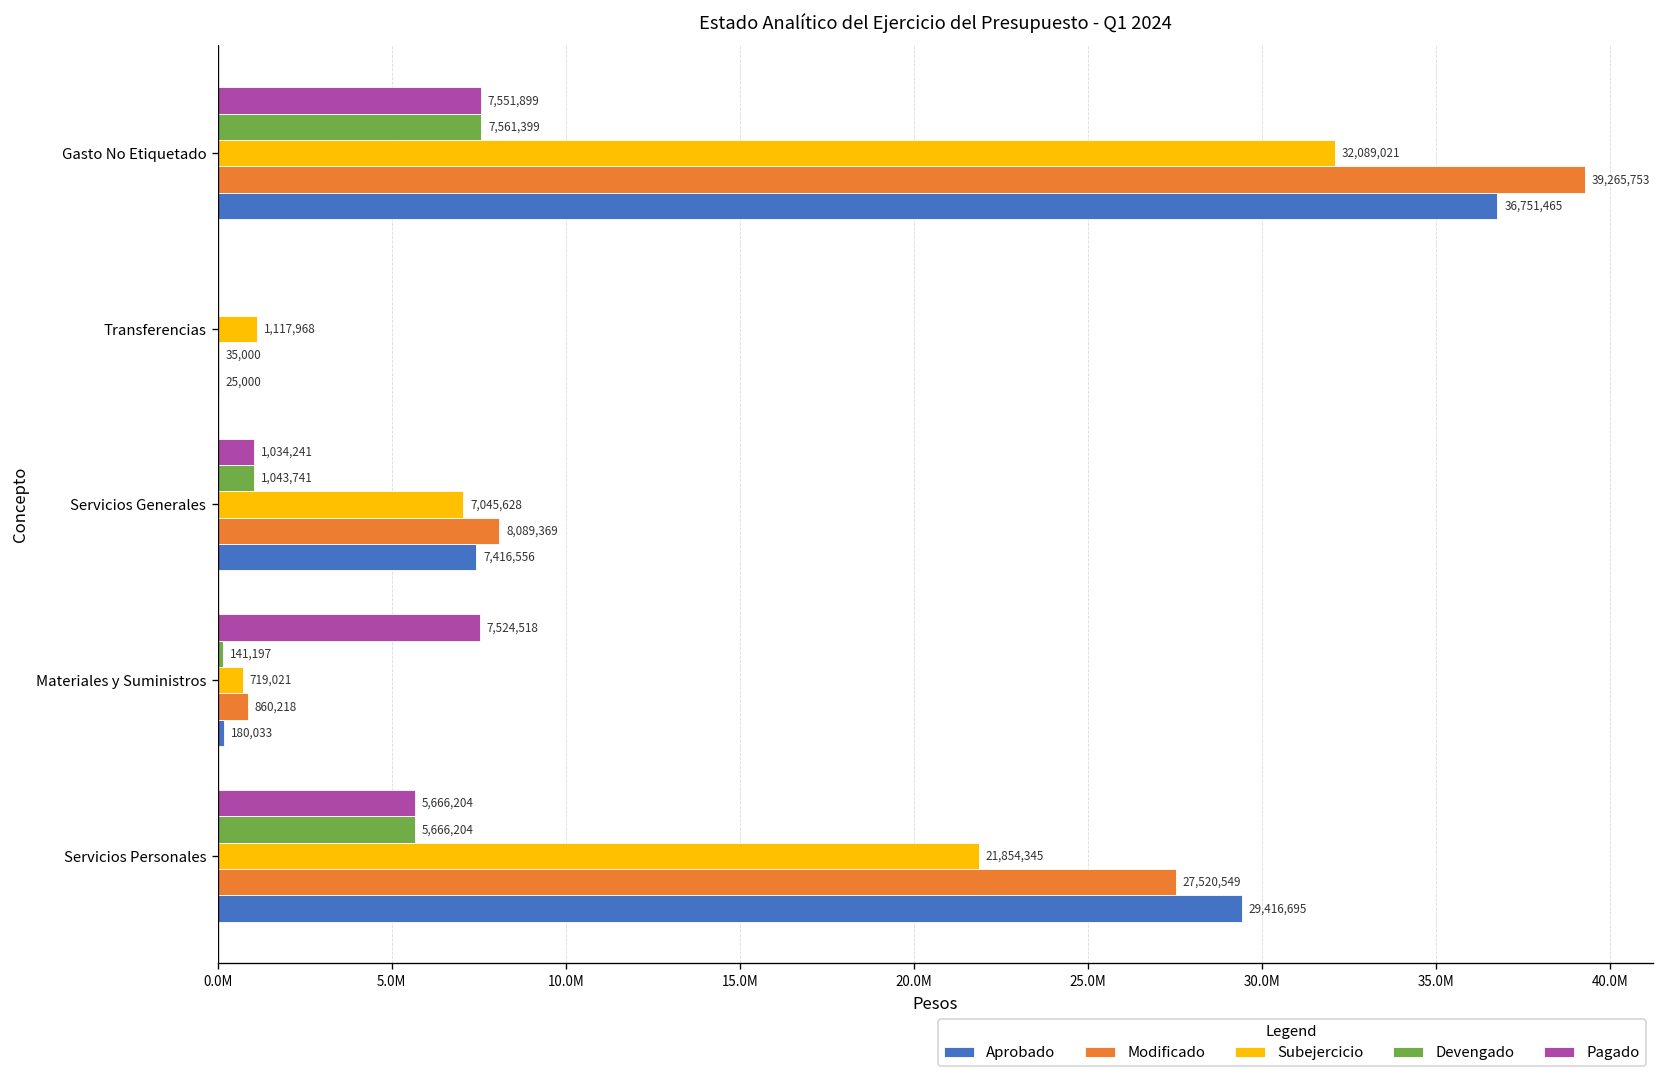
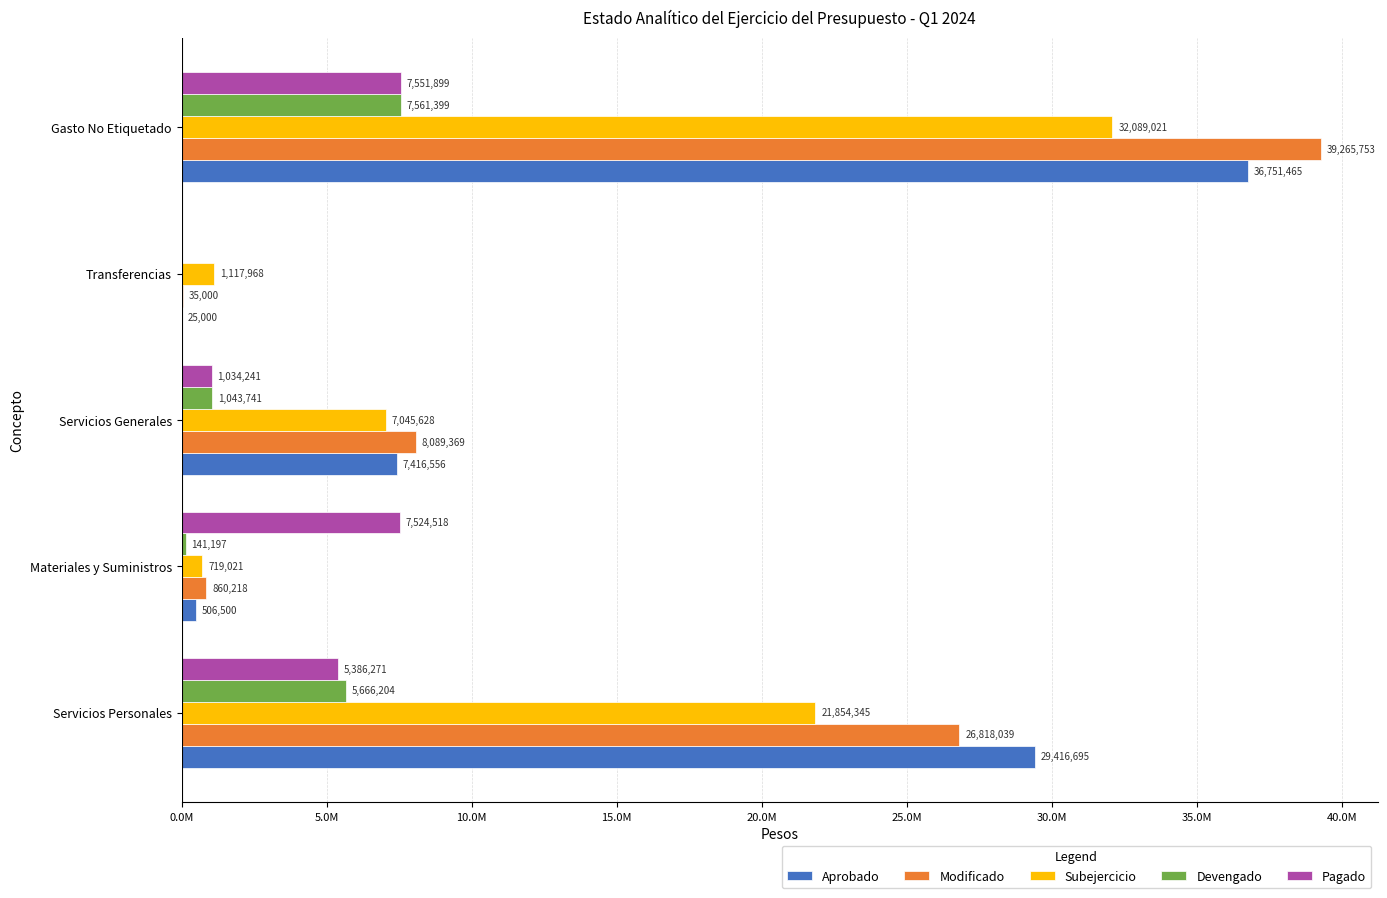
Aprobado, Materiales y Suministros: 180,033 -> 506,500
Pagado, Servicios Personales: 5,666,204 -> 5,386,271
Modificado, Servicios Personales: 27,520,549 -> 26,818,039
